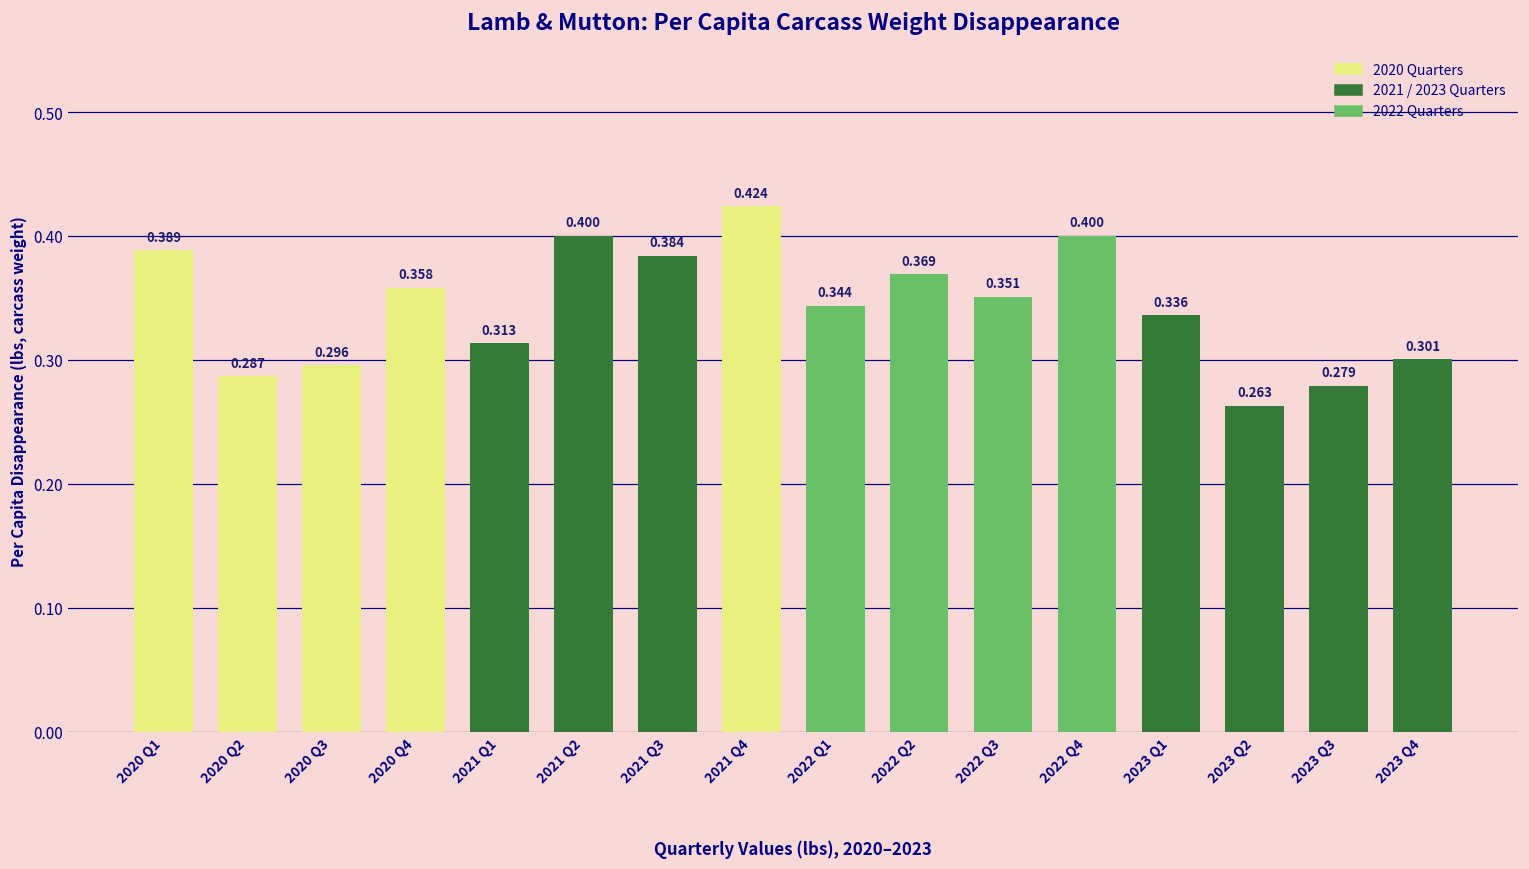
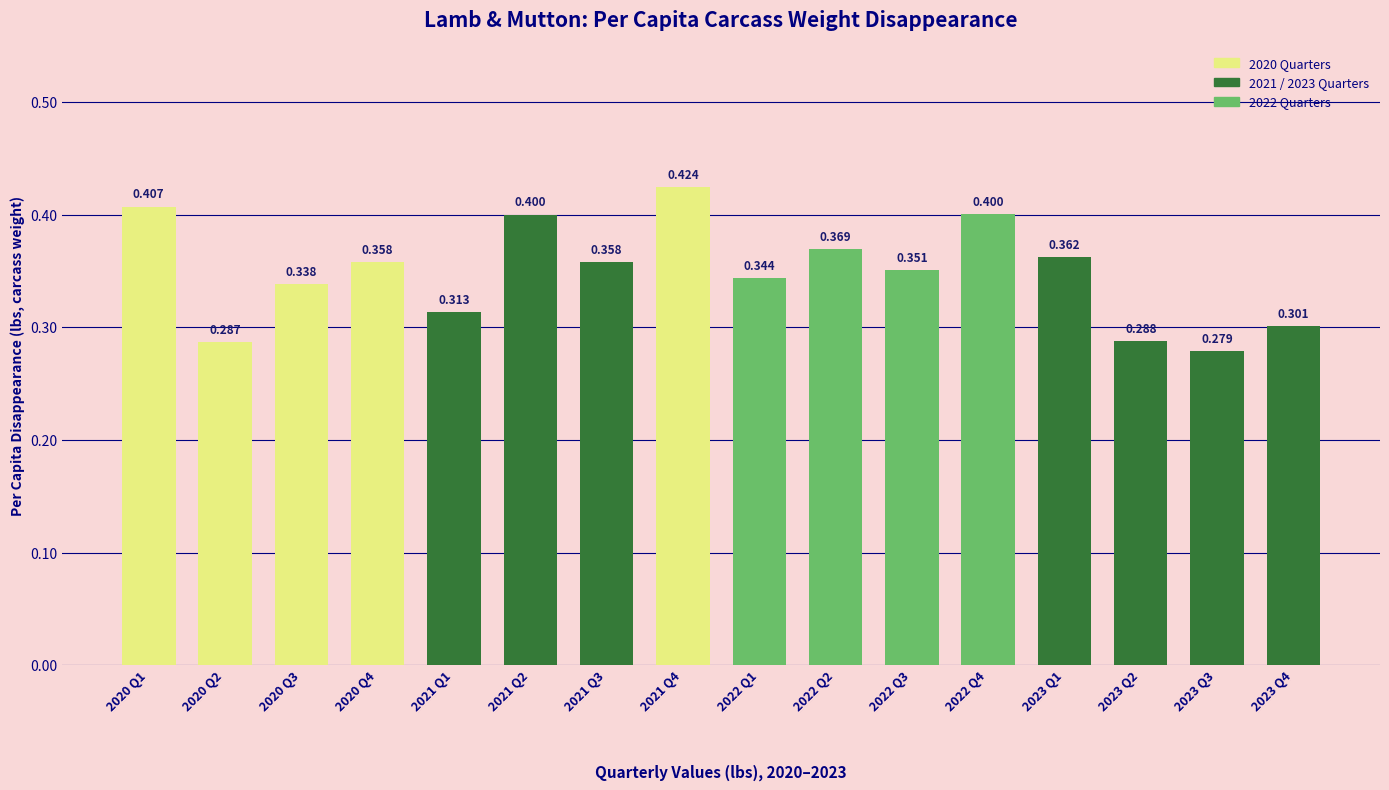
2020 Q1: 0.389 -> 0.407
2020 Q3: 0.296 -> 0.338
2021 Q3: 0.384 -> 0.358
2023 Q1: 0.336 -> 0.362
2023 Q2: 0.263 -> 0.288
